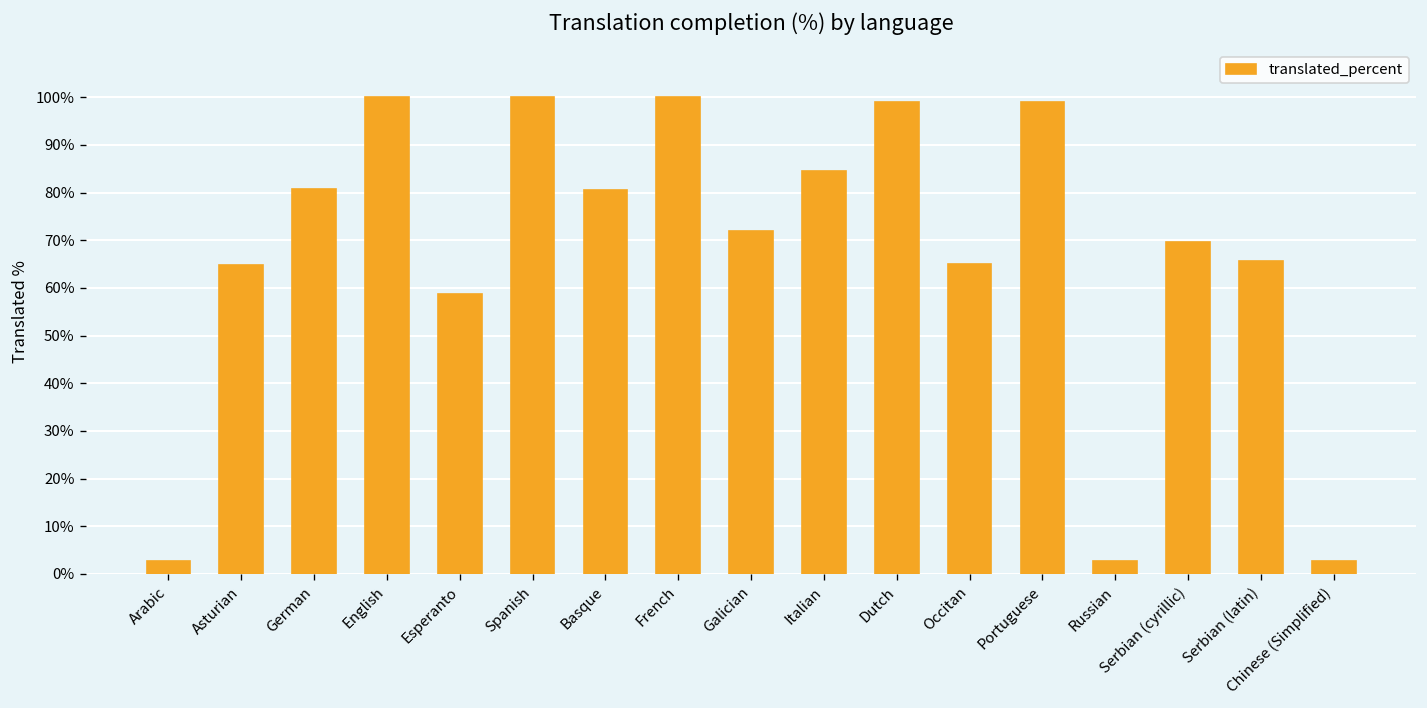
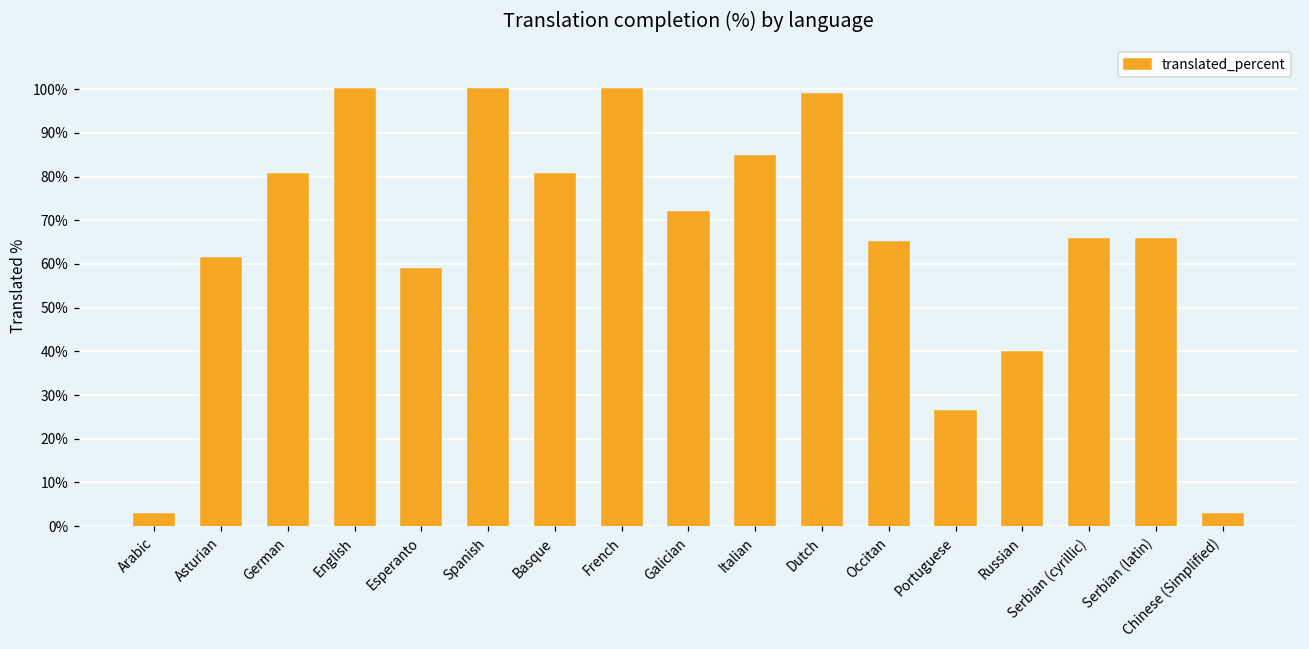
Asturian: 65% -> 61%
Portuguese: 99% -> 26%
Russian: 3% -> 40%
Serbian (cyrillic): 70% -> 66%
